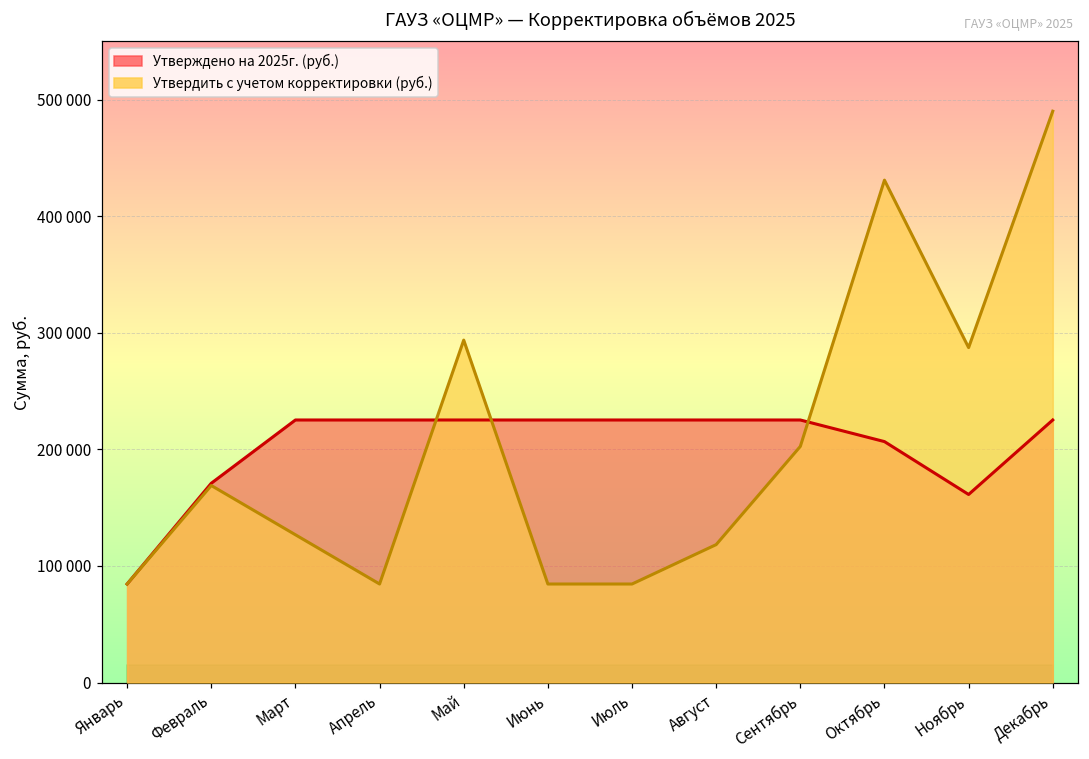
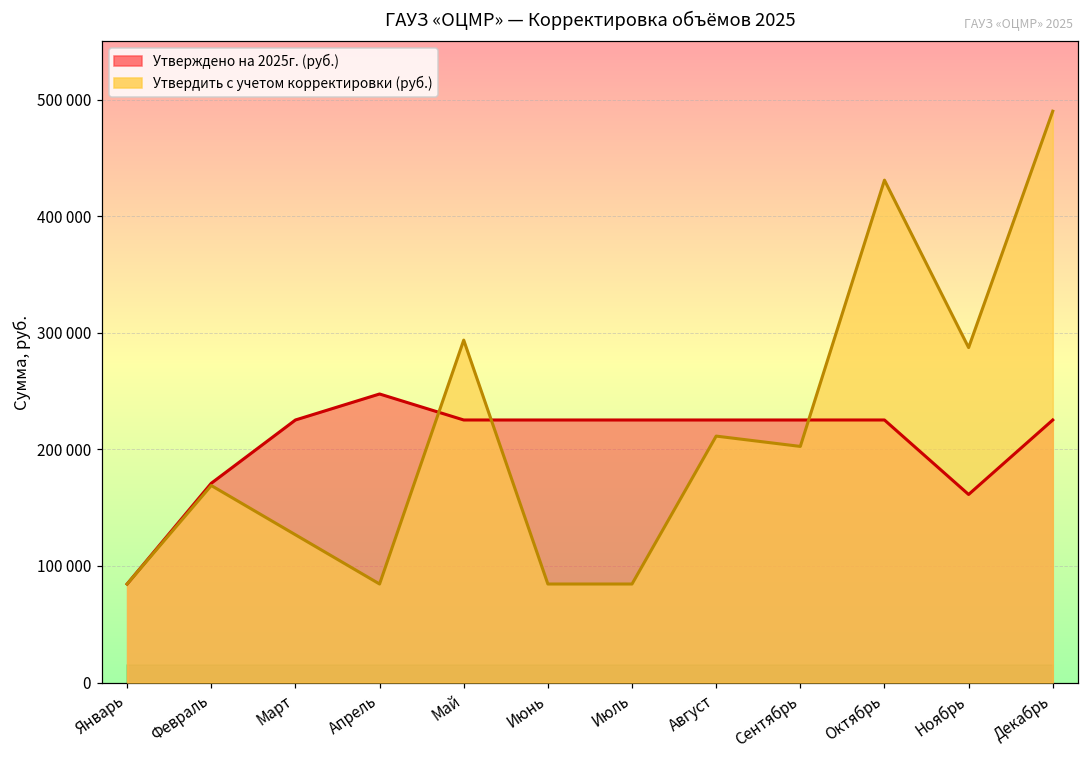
Утверждено на 2025г. (руб.), Апрель: 225000 -> 248000
Утвердить с учетом корректировки (руб.), Август: 118000 -> 211000
Утверждено на 2025г. (руб.), Октябрь: 207000 -> 225000
